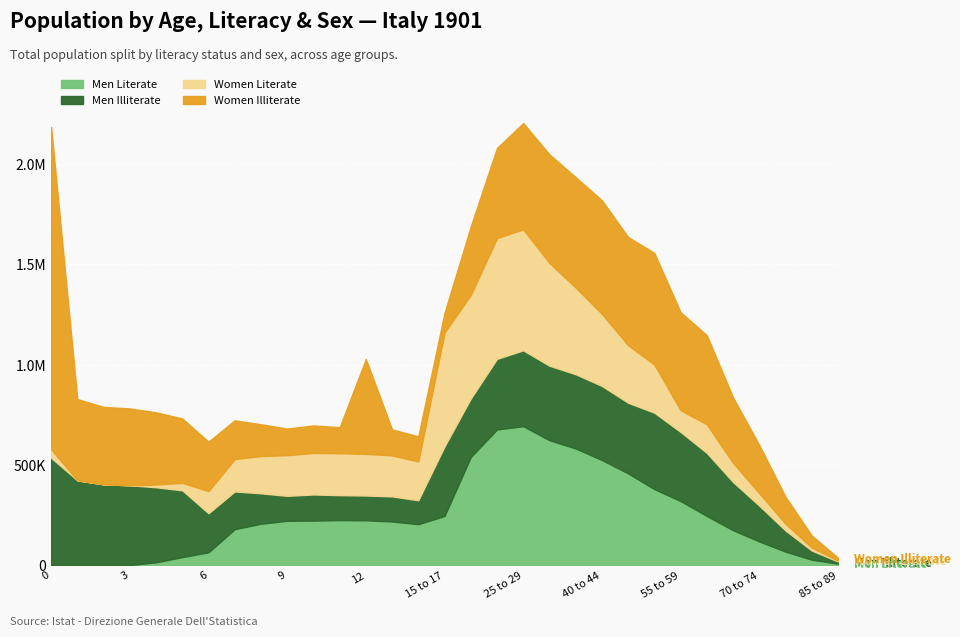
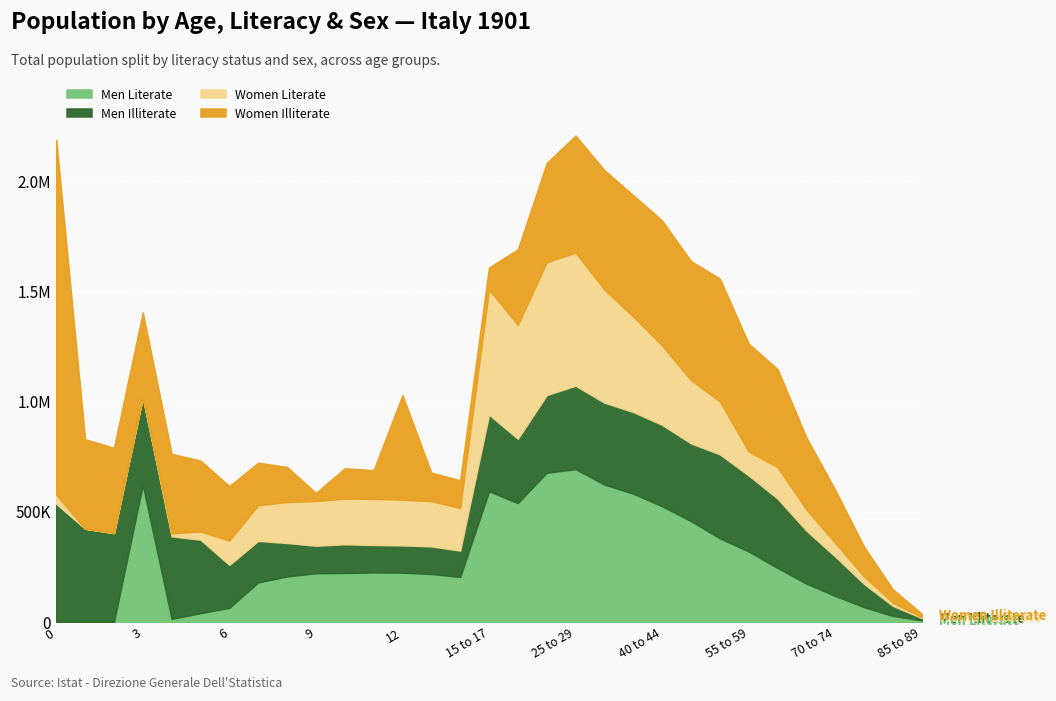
Men Literate, 3: 0 -> 620000
Women Illiterate, 9: 130000 -> 40000
Men Literate, 15 to 17: 240000 -> 590000
